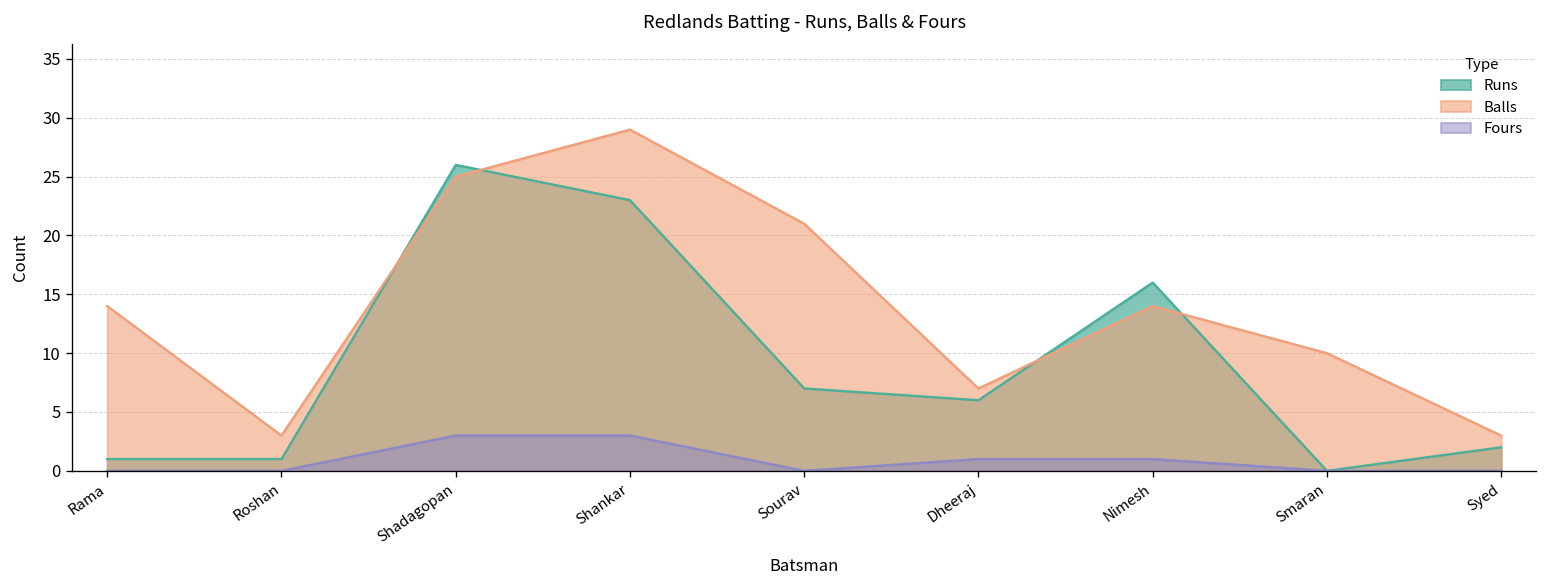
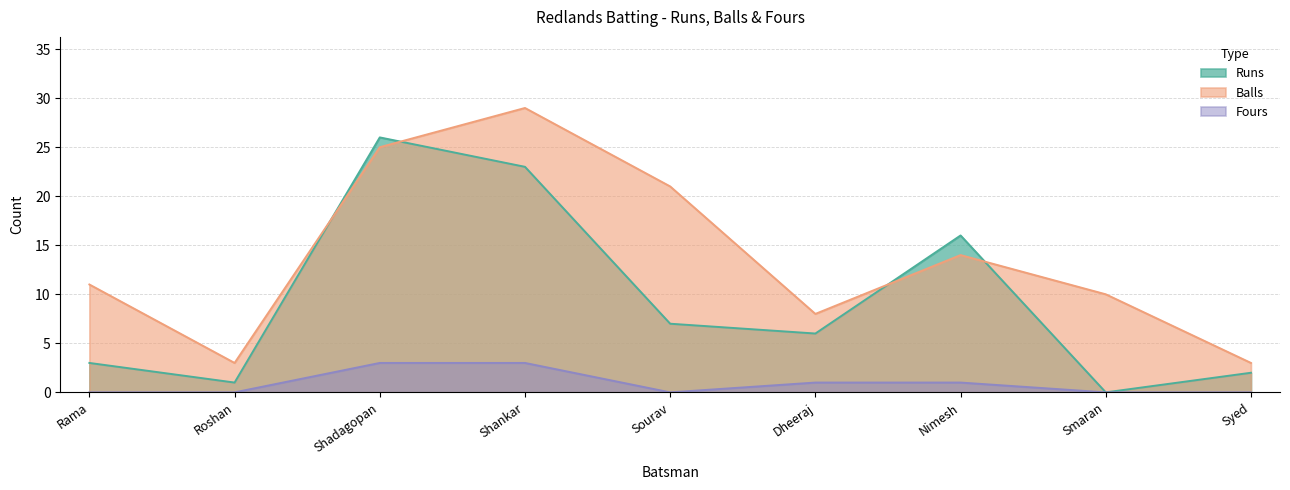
Runs, Rama: 1 -> 3
Balls, Rama: 14 -> 11
Balls, Dheeraj: 7 -> 8
